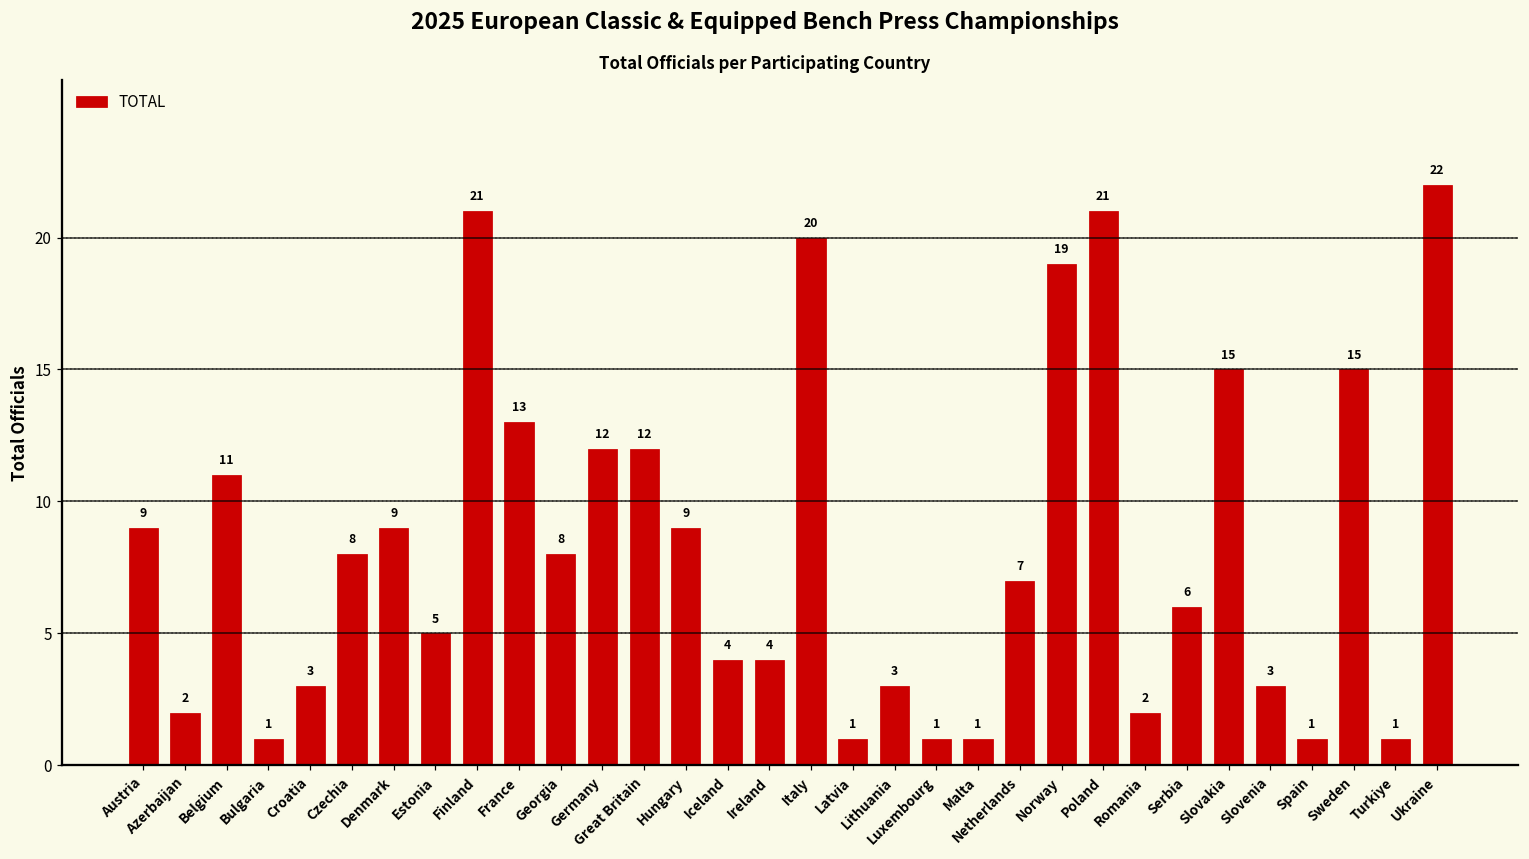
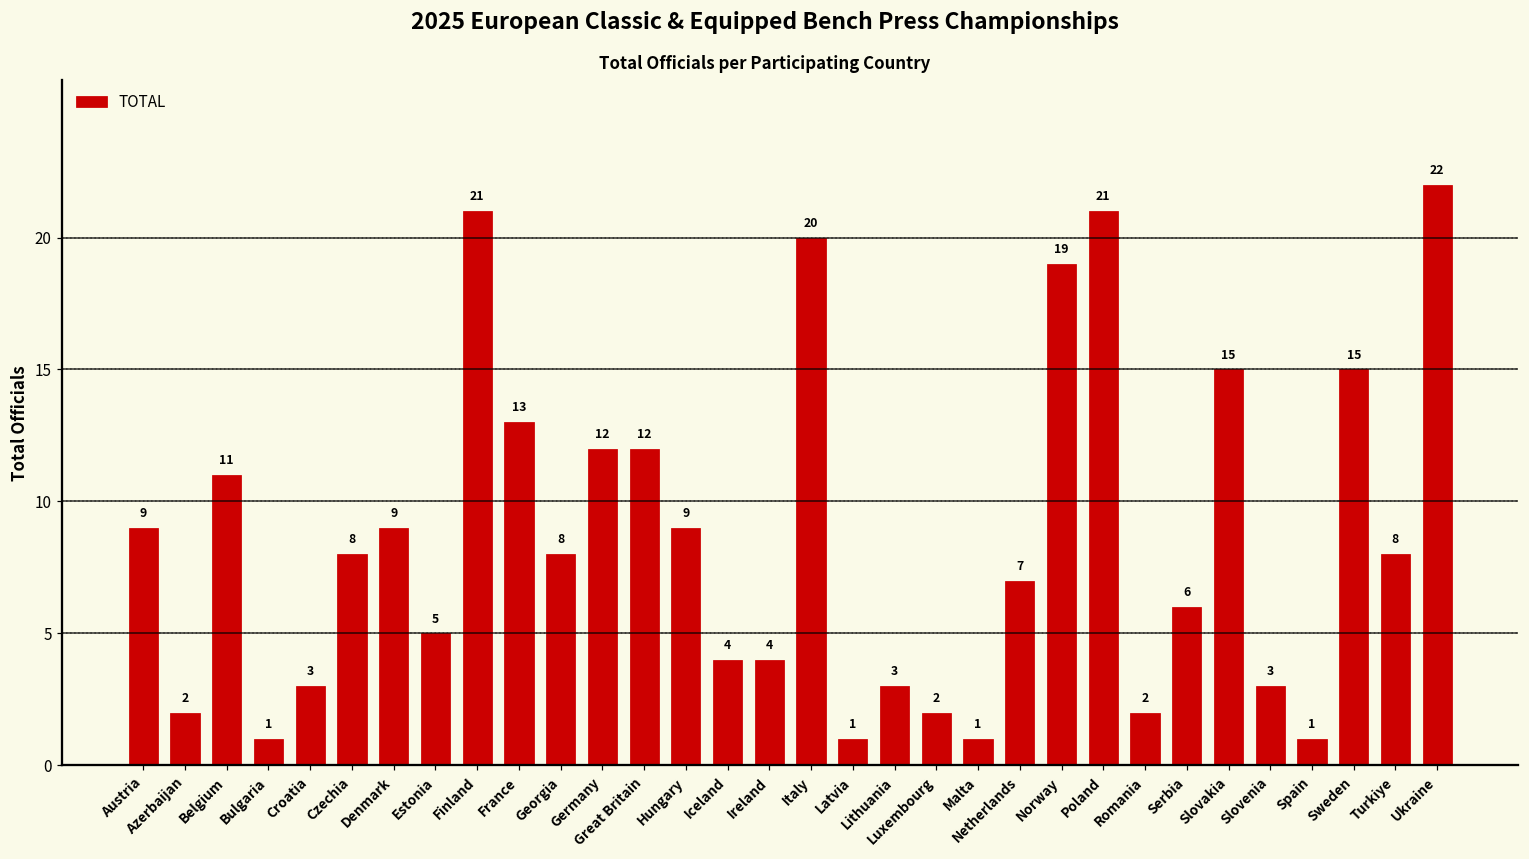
Luxembourg: 1 -> 2
Turkiye: 1 -> 8
